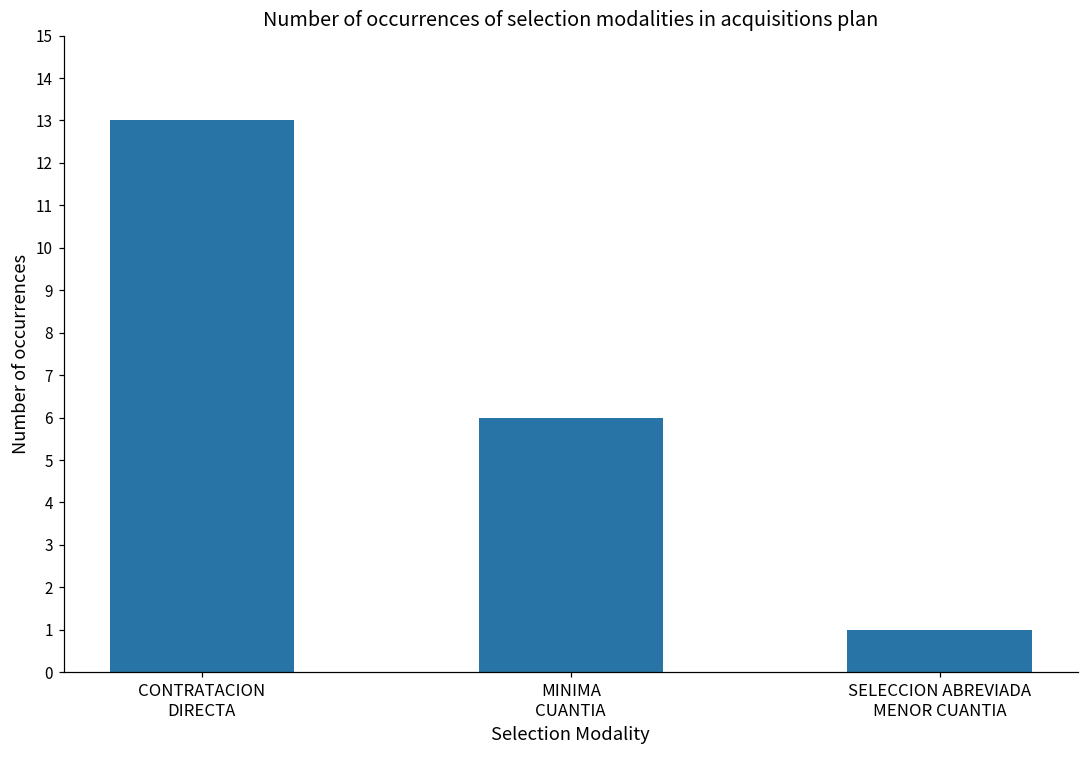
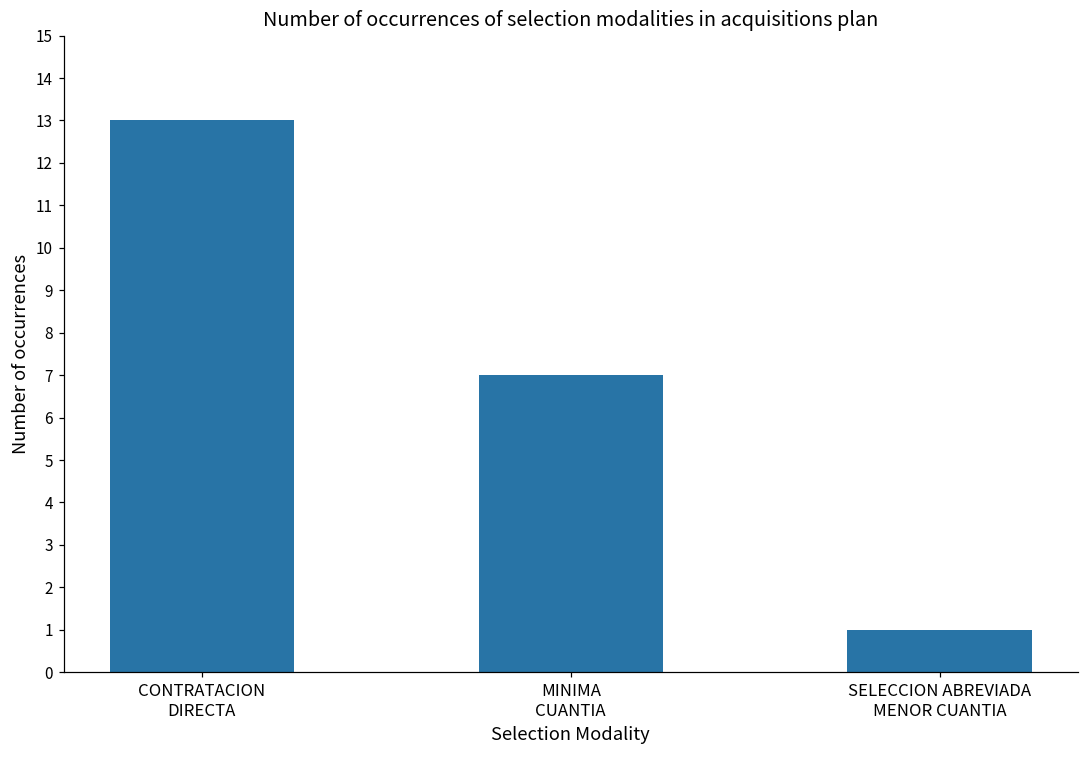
MINIMA CUANTIA: 6 -> 7
